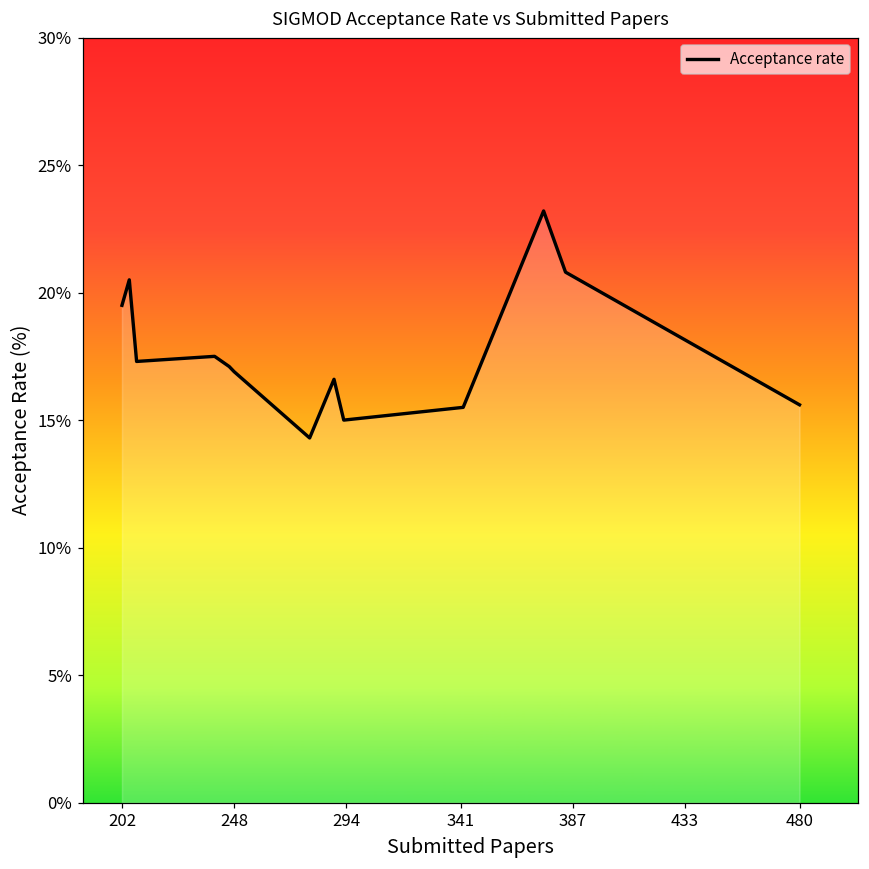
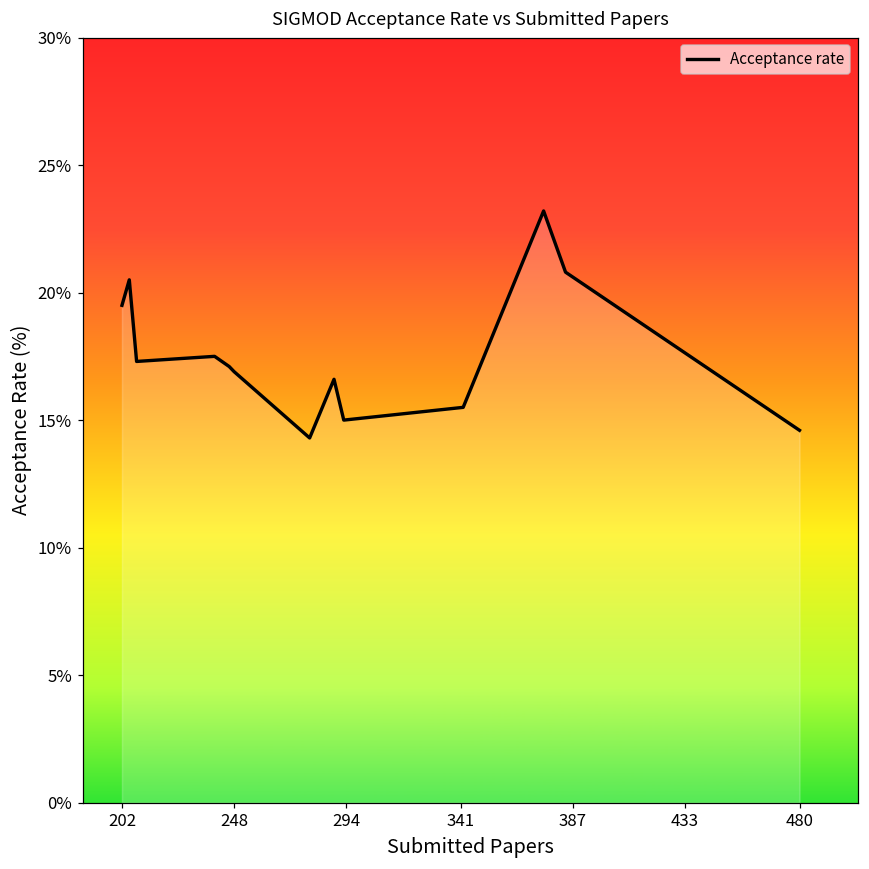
480: 15.6% -> 14.6%
